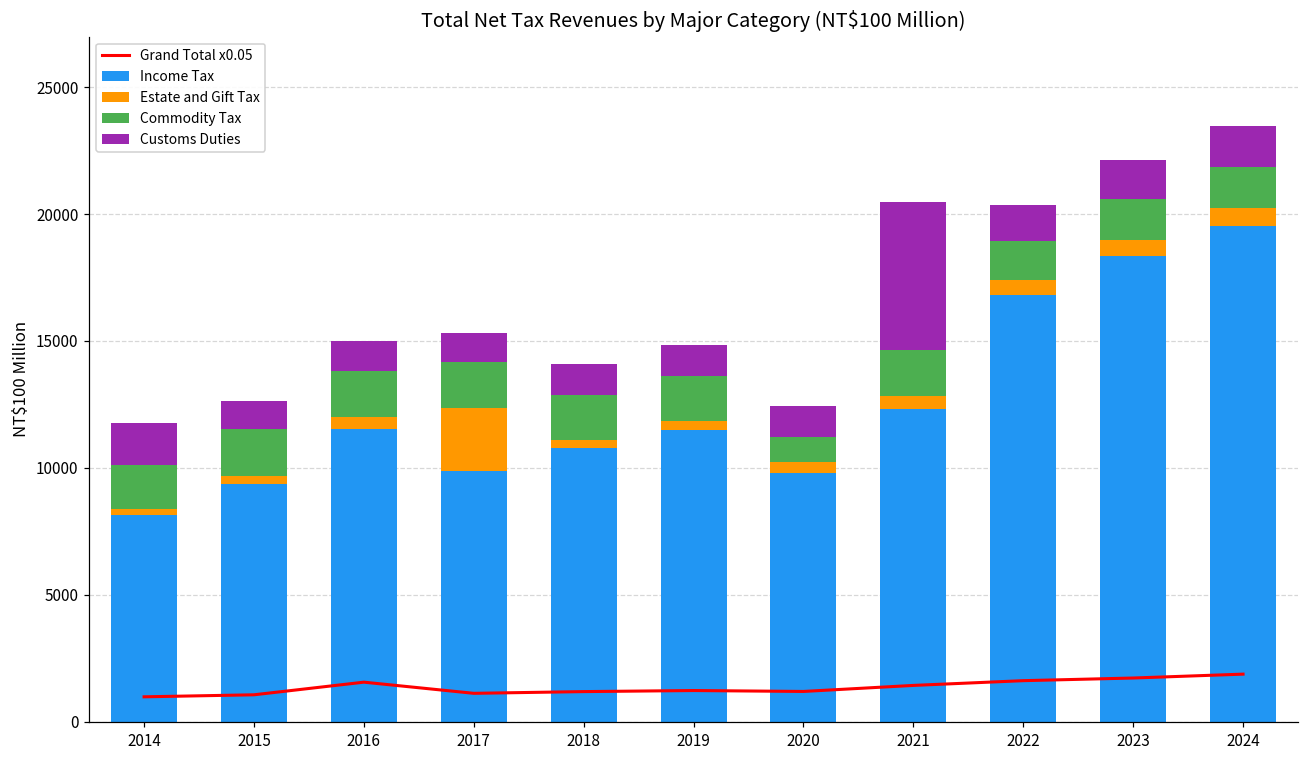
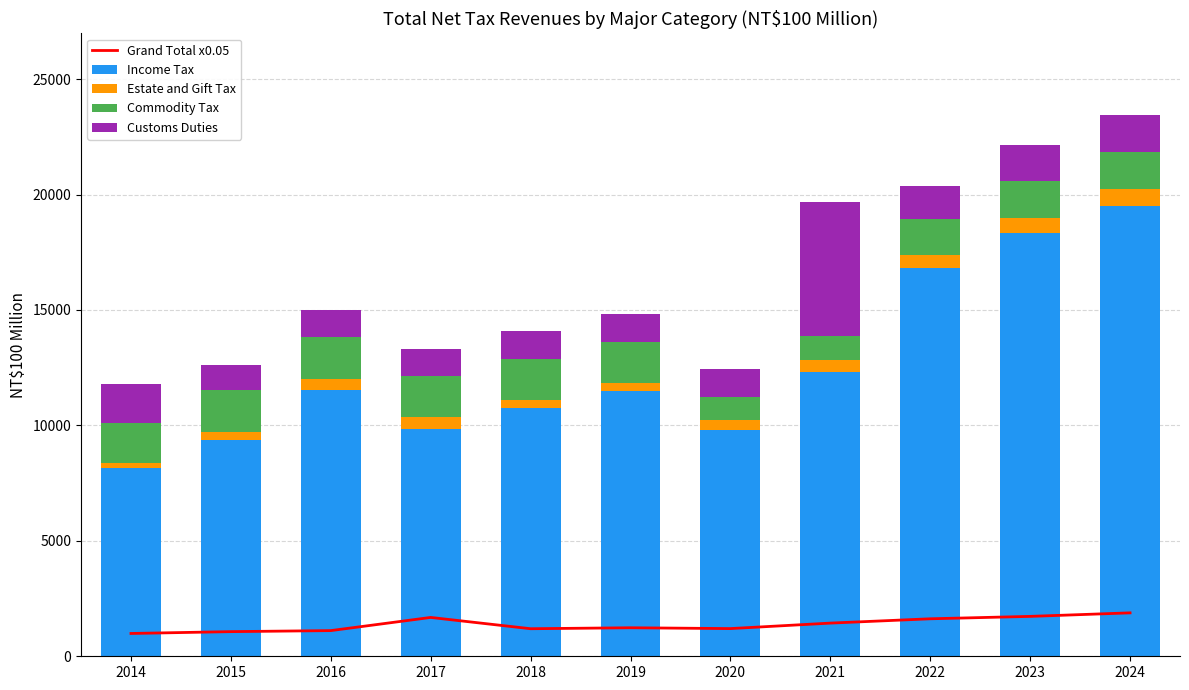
Grand Total x0.05, 2016: 1600 -> 1100
Grand Total x0.05, 2017: 1100 -> 1700
Estate and Gift Tax, 2017: 2500 -> 500
Commodity Tax, 2021: 1800 -> 1000
